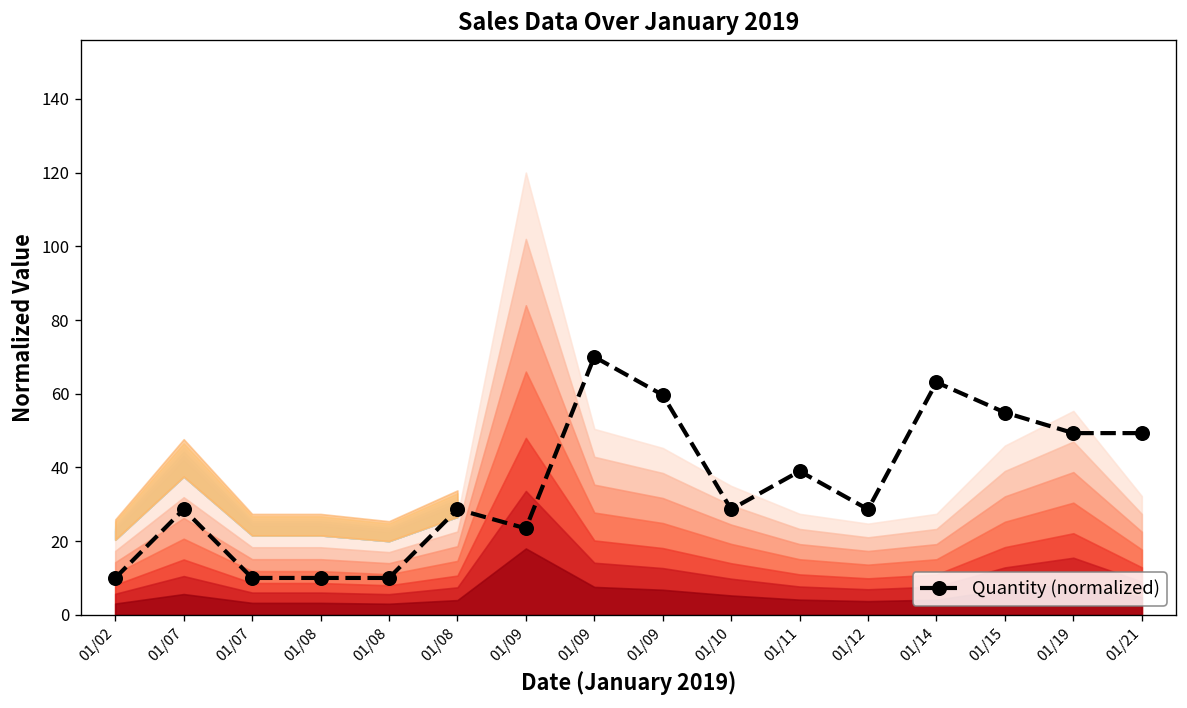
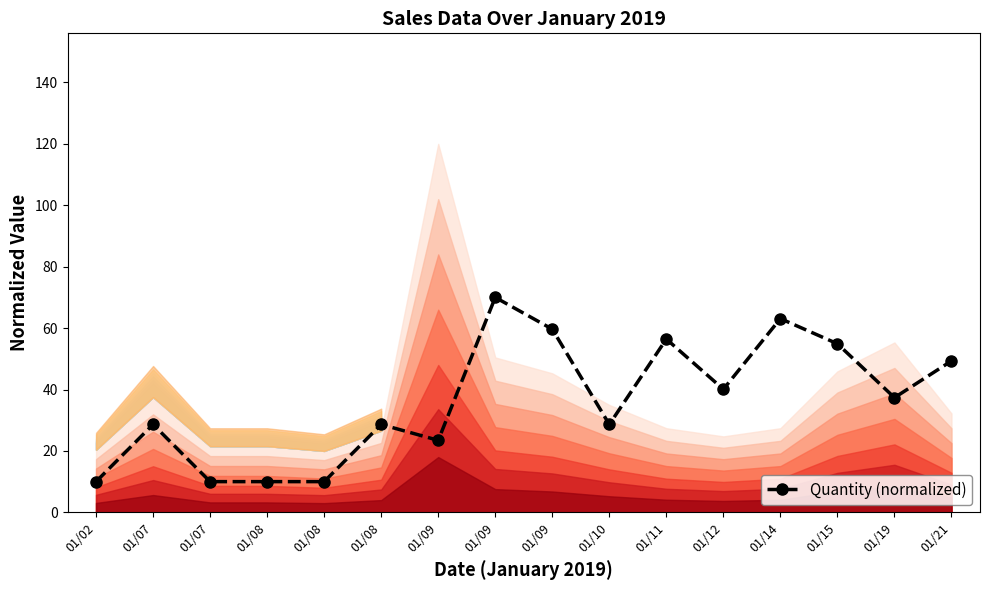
Quantity (normalized), 01/11: 39 -> 56
Quantity (normalized), 01/12: 29 -> 40
Quantity (normalized), 01/19: 49 -> 37
